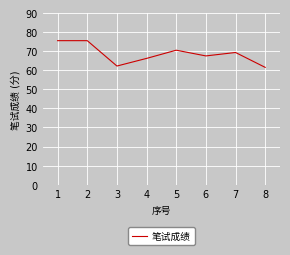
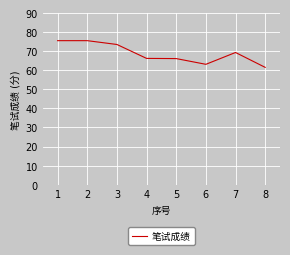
3: 62 -> 74
5: 71 -> 66
6: 68 -> 63
